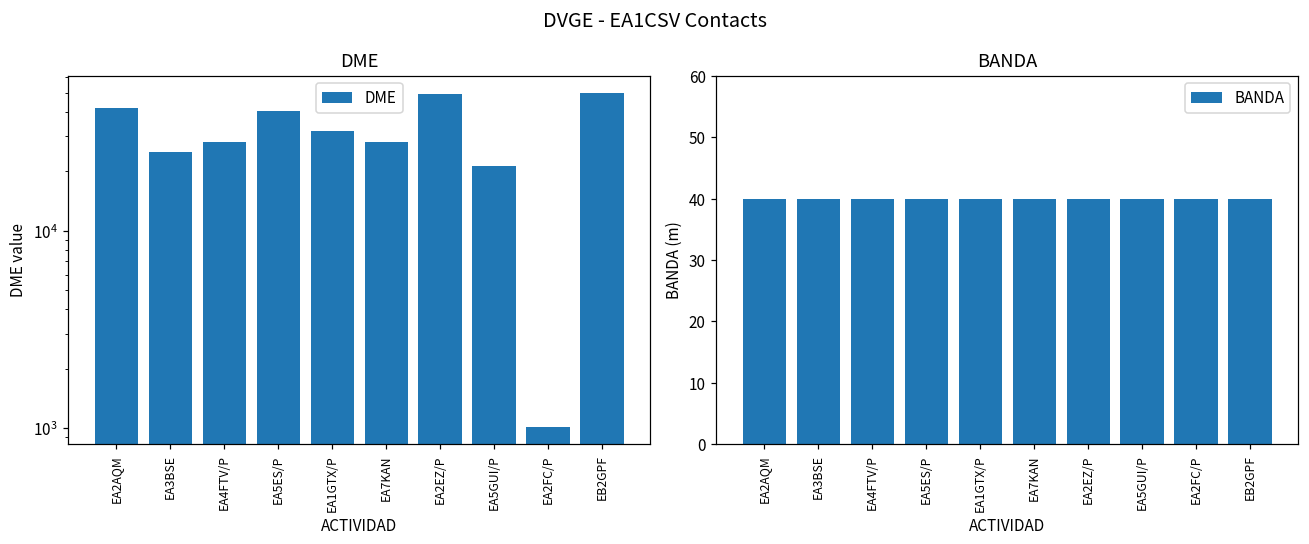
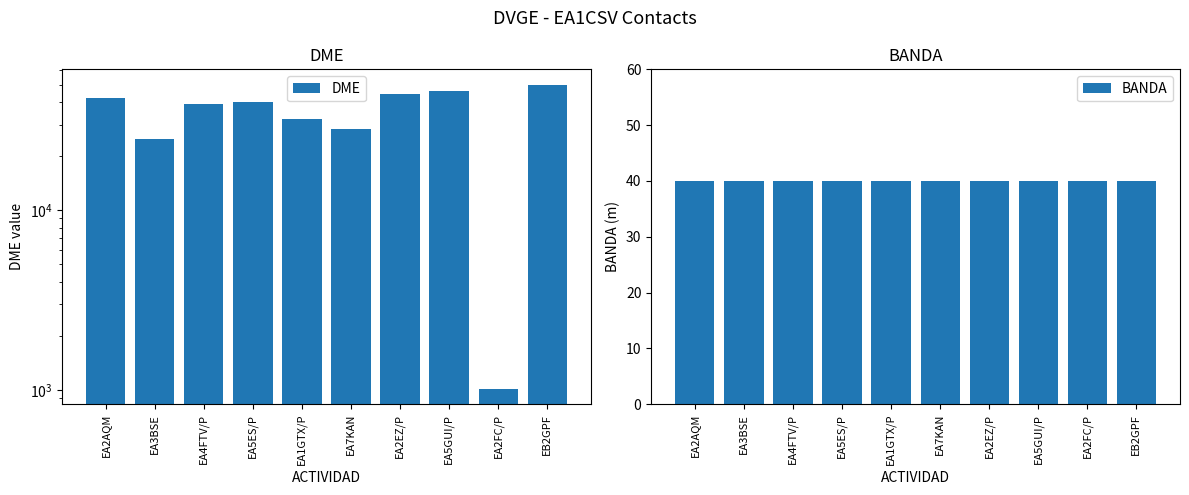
DME, EA4FTV/P: 28000 -> 39000
DME, EA2EZ/P: 49000 -> 44000
DME, EA5GUI/P: 21000 -> 46000
